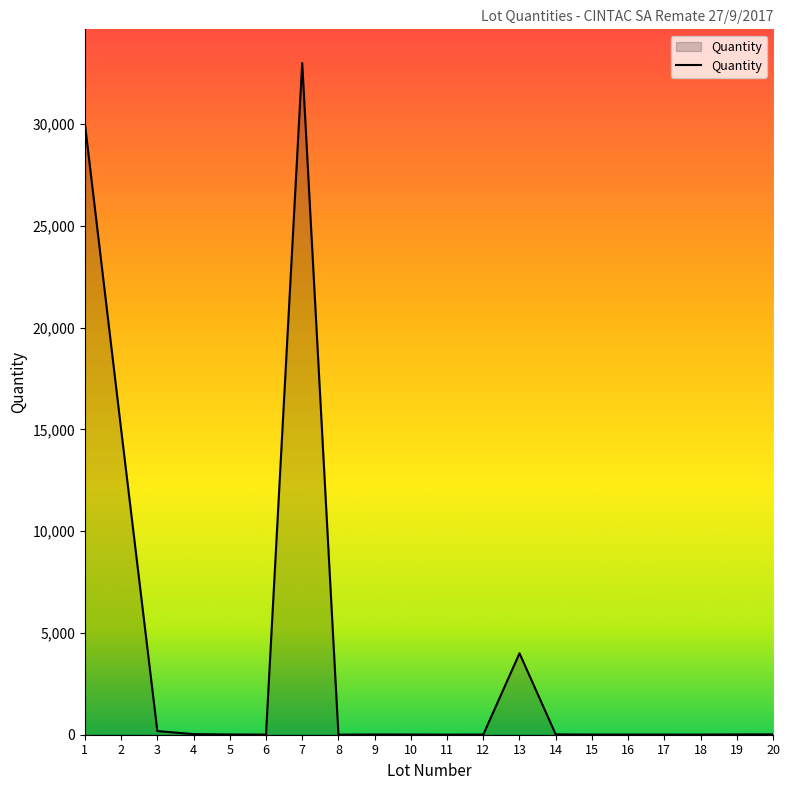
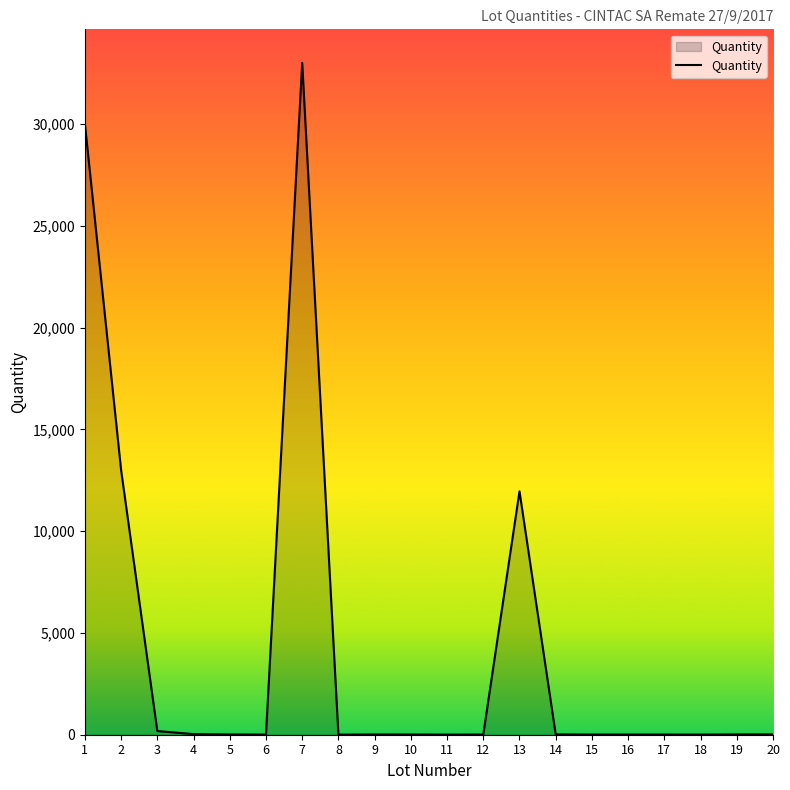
2: 15,000 -> 13,000
13: 4,000 -> 12,000
